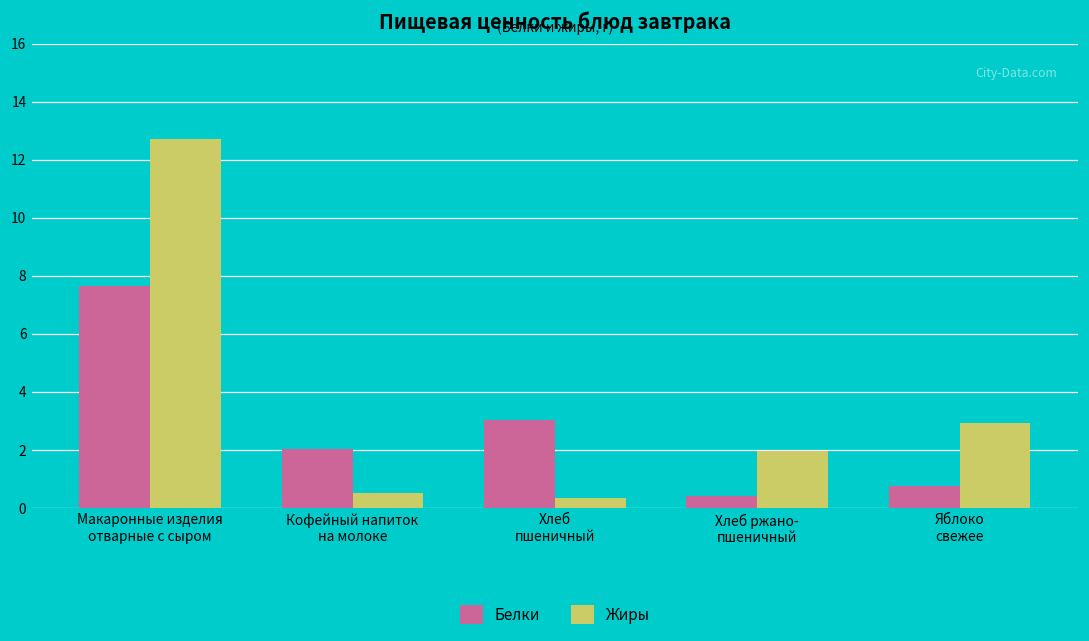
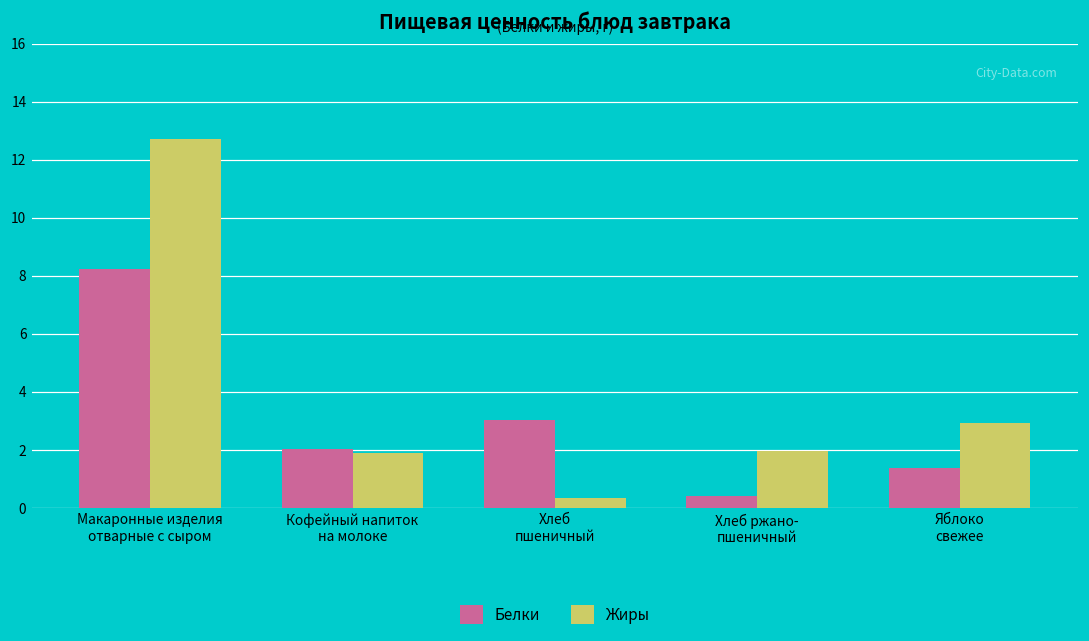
Белки, Макаронные изделия отварные с сыром: 7.7 -> 8.2
Жиры, Кофейный напиток на молоке: 0.5 -> 1.9
Белки, Яблоко свежее: 0.8 -> 1.4
